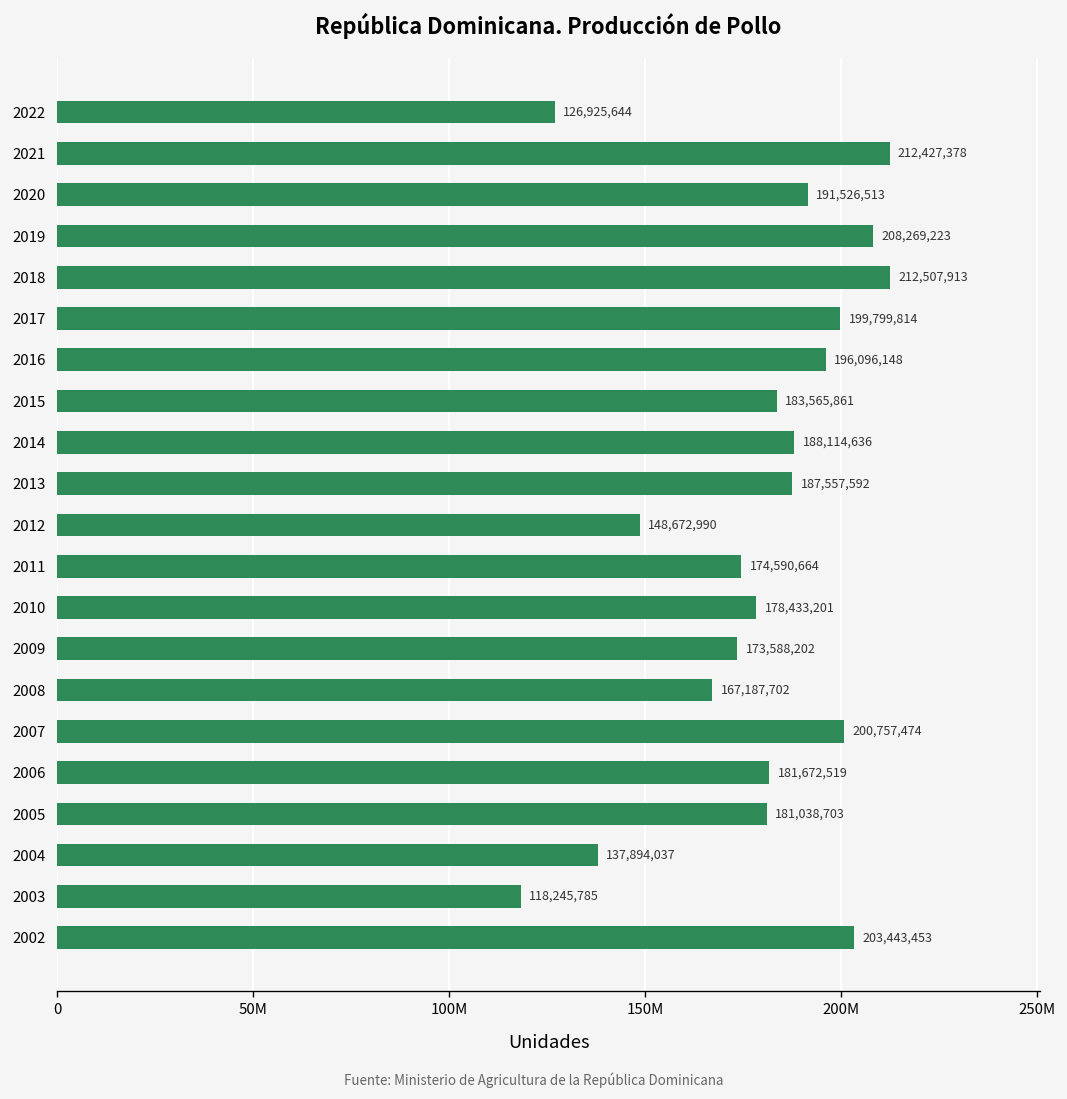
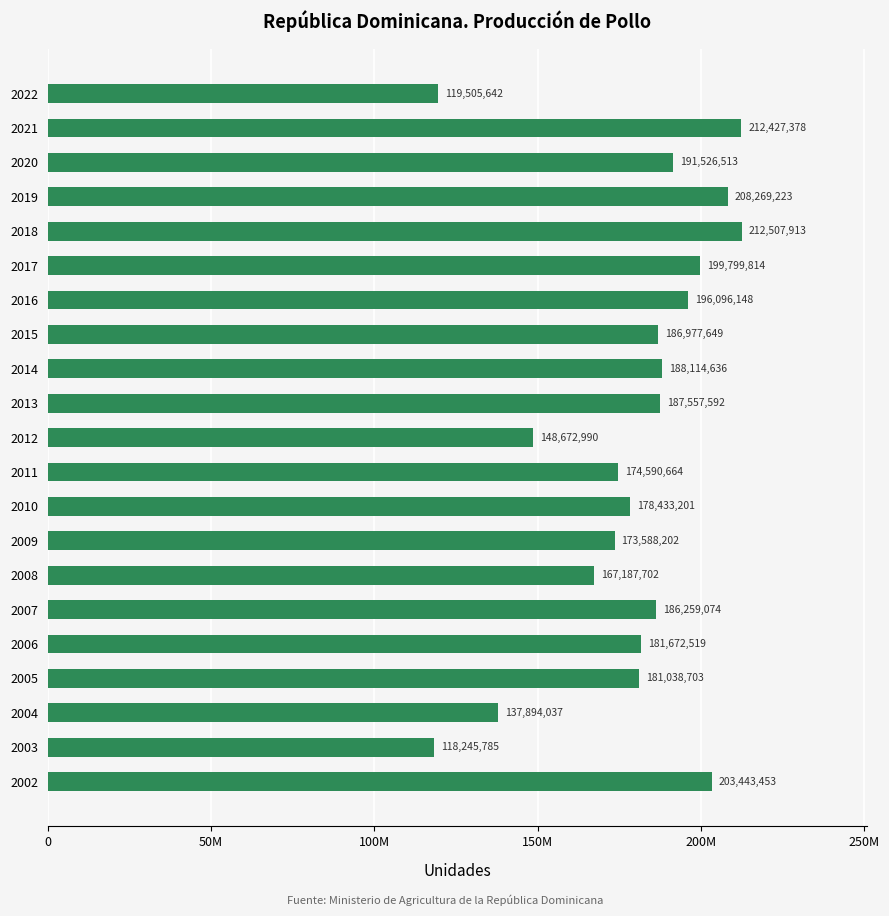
2022: 126,925,644 -> 119,505,642
2015: 183,565,861 -> 186,977,649
2007: 200,757,474 -> 186,259,074
